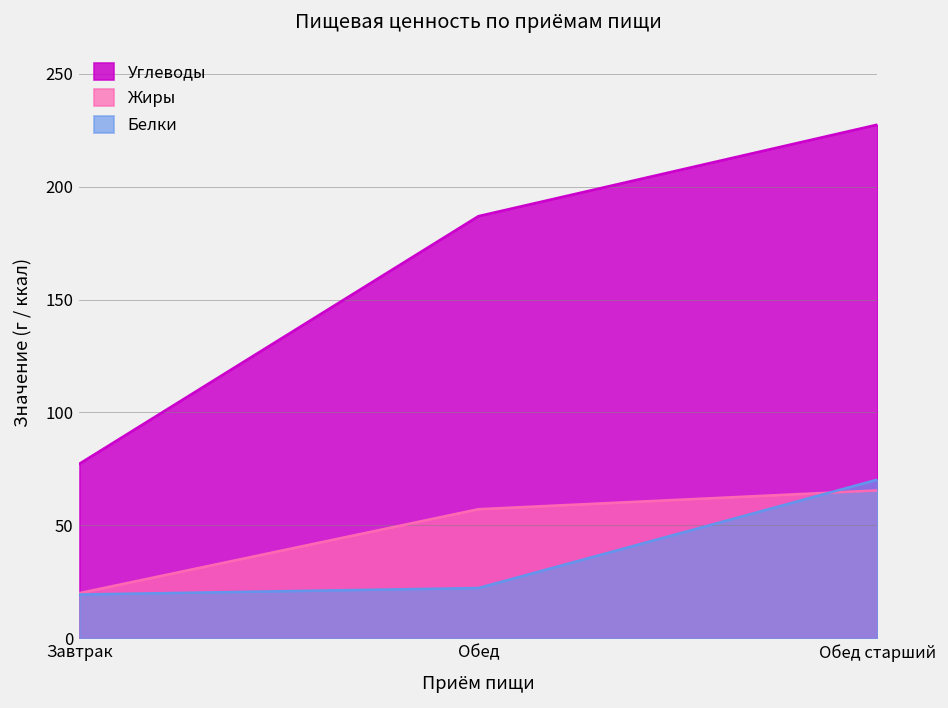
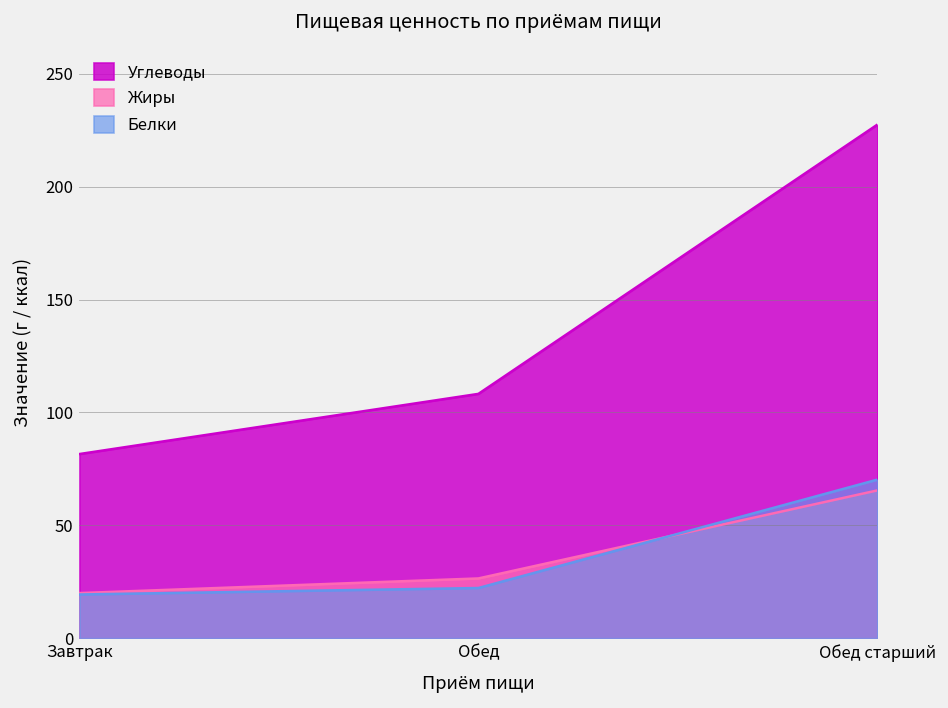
Углеводы, Завтрак: 77 -> 82
Углеводы, Обед: 187 -> 108
Жиры, Обед: 57 -> 26
